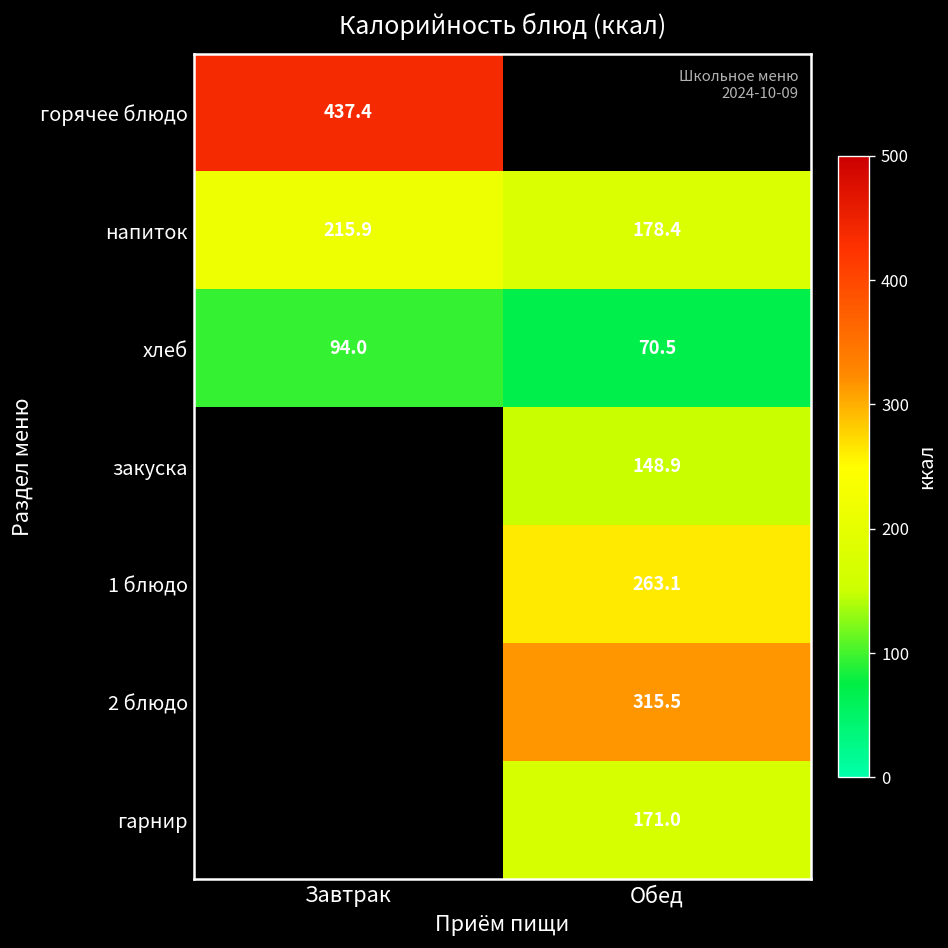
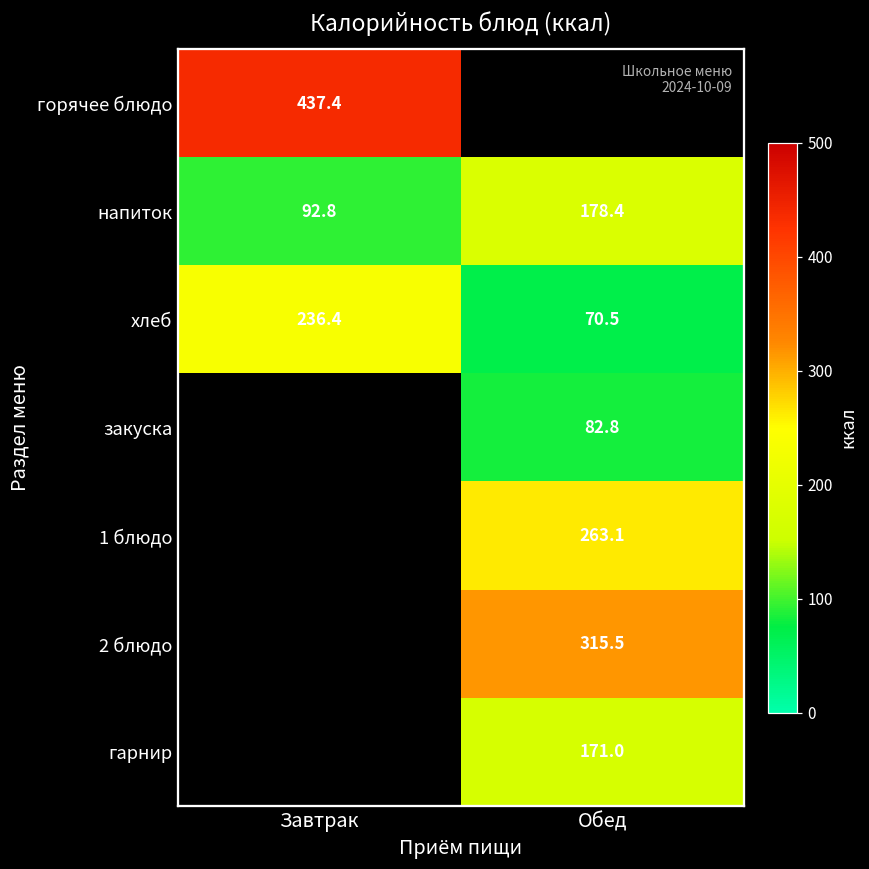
напиток, Завтрак: 215.9 -> 92.8
хлеб, Завтрак: 94.0 -> 236.4
закуска, Обед: 148.9 -> 82.8
